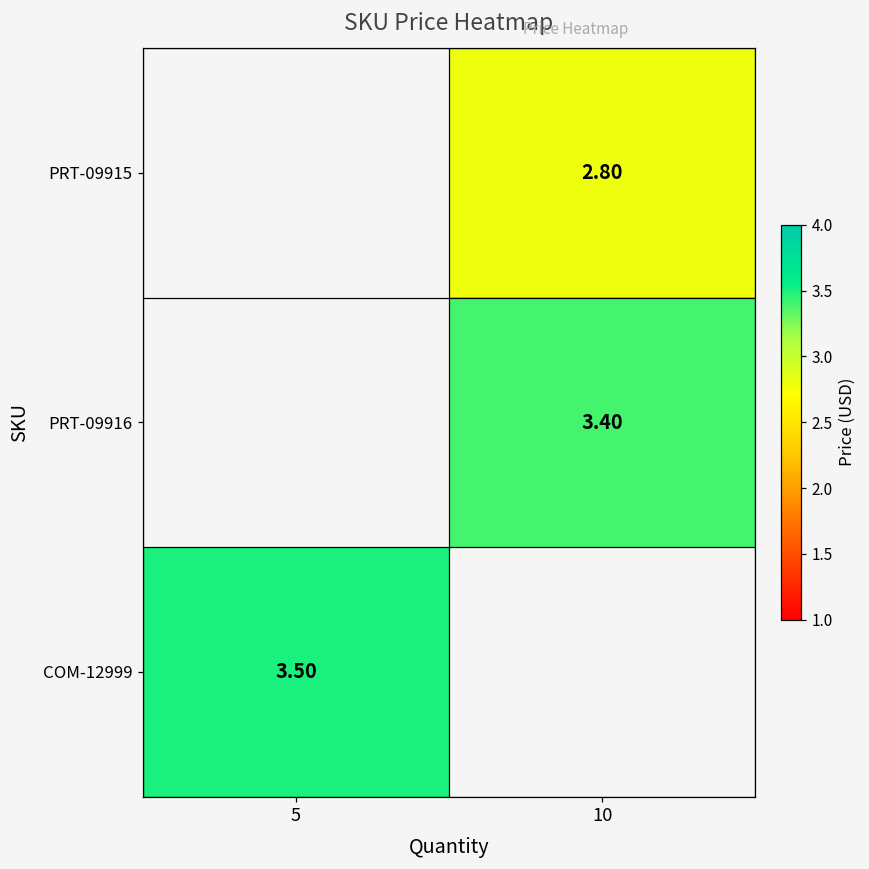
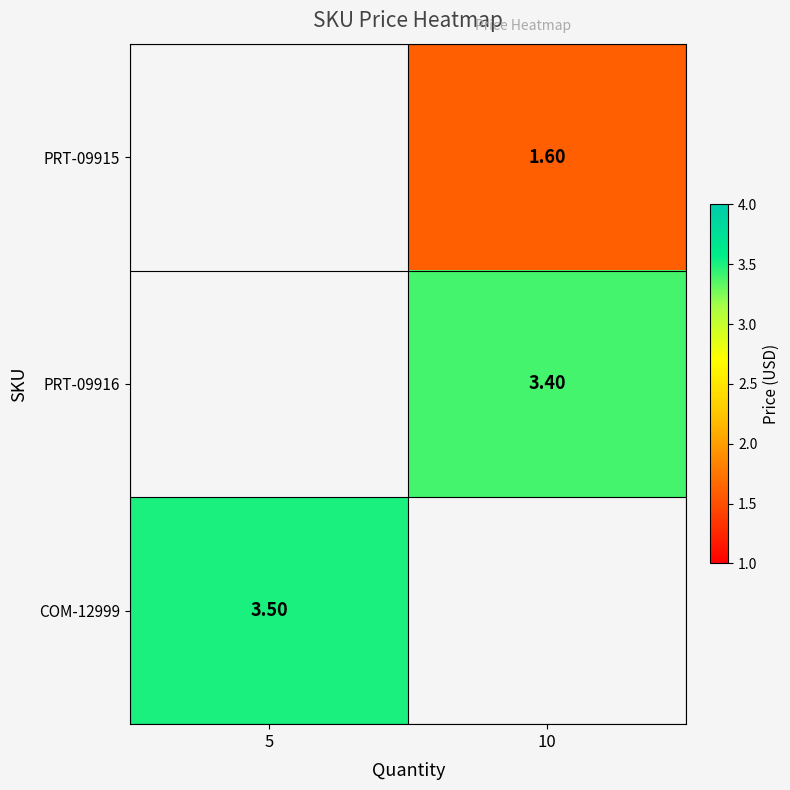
PRT-09915, 10: 2.80 -> 1.60
